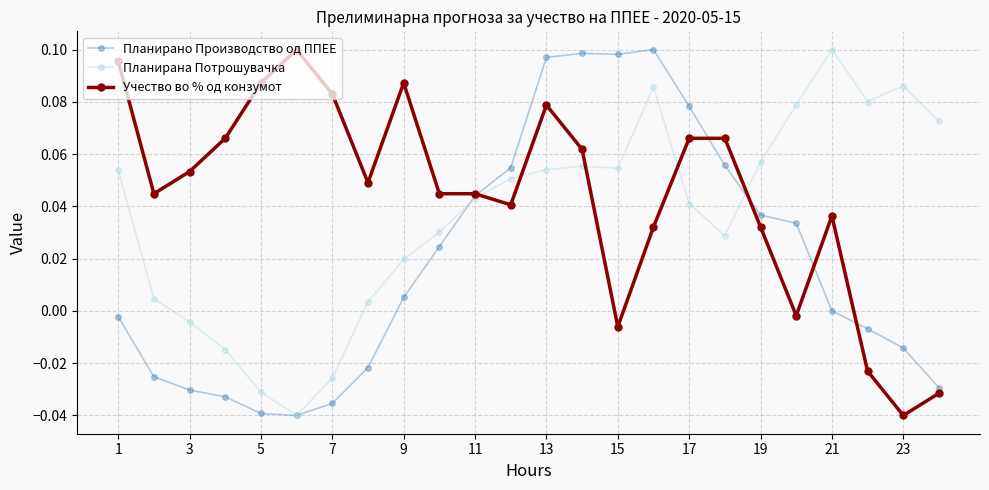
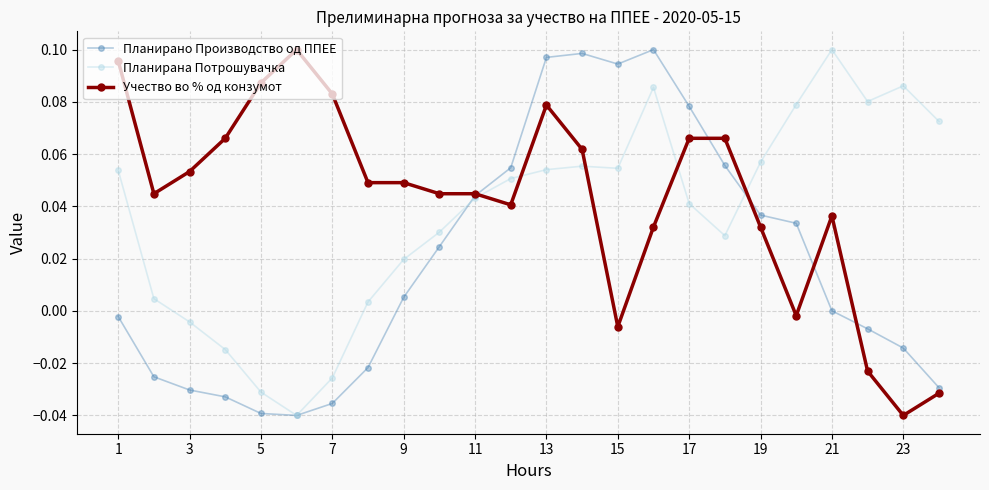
Учество во % од конзумот, 9: 0.087 -> 0.049
Планирано Производство од ППЕЕ, 15: 0.098 -> 0.094
